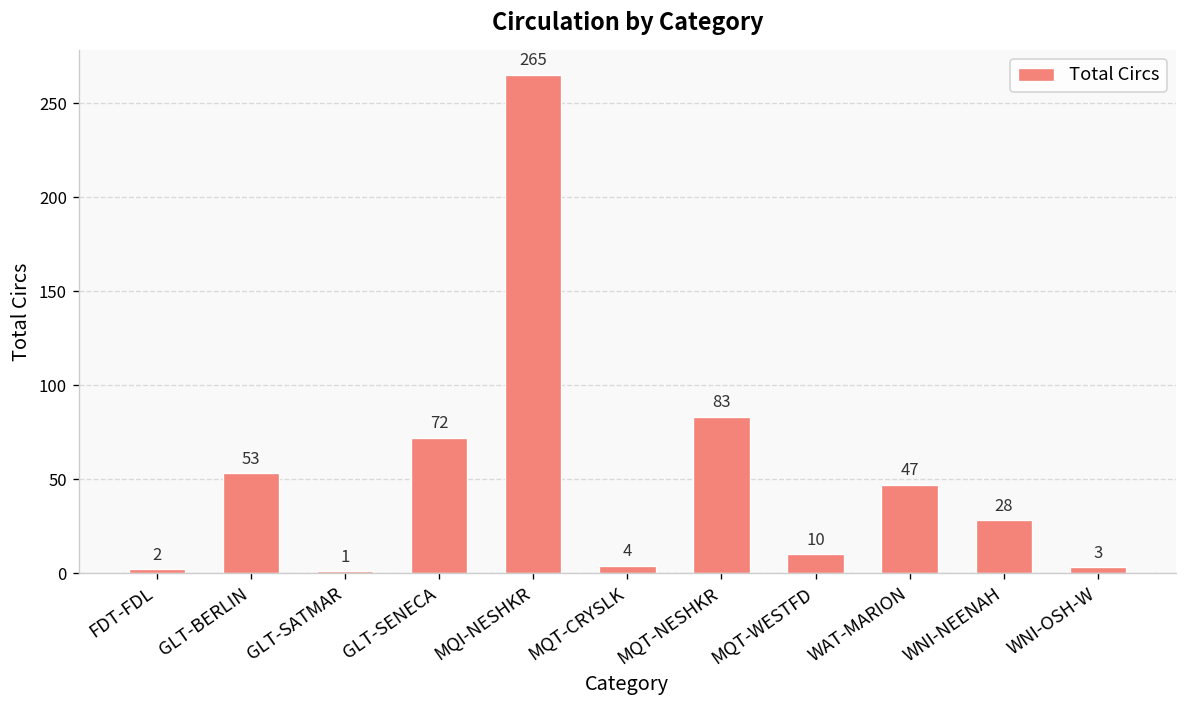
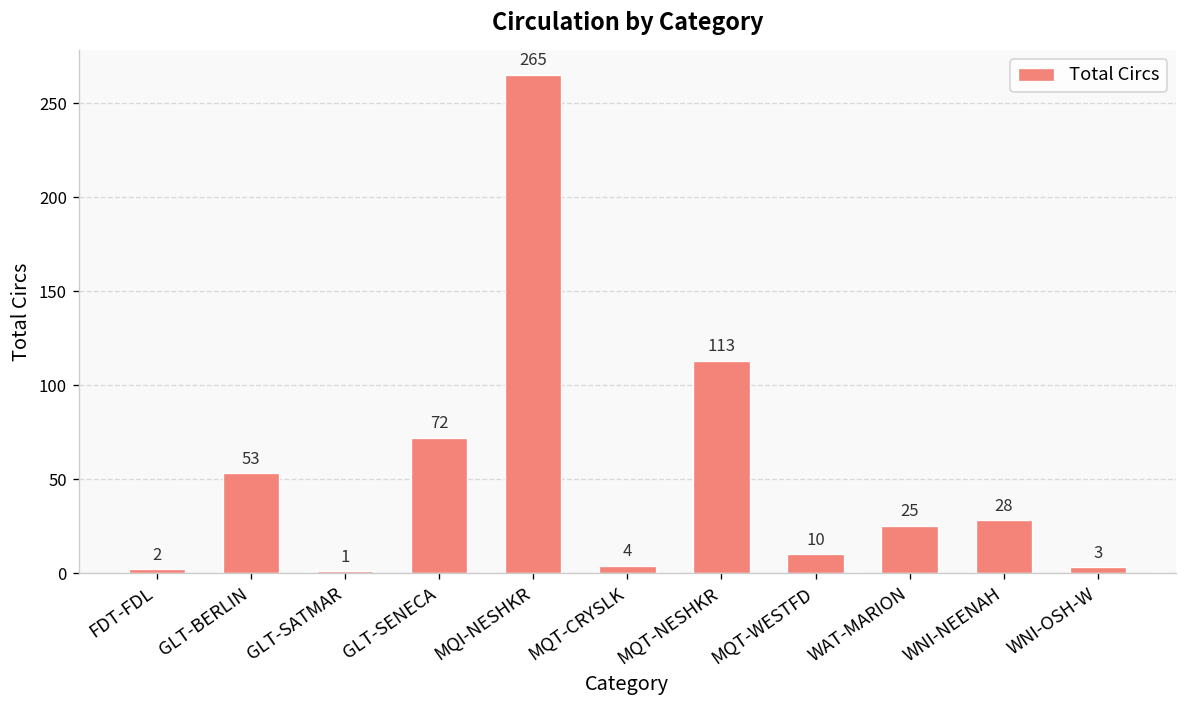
MQT-NESHKR: 83 -> 113
WAT-MARION: 47 -> 25
